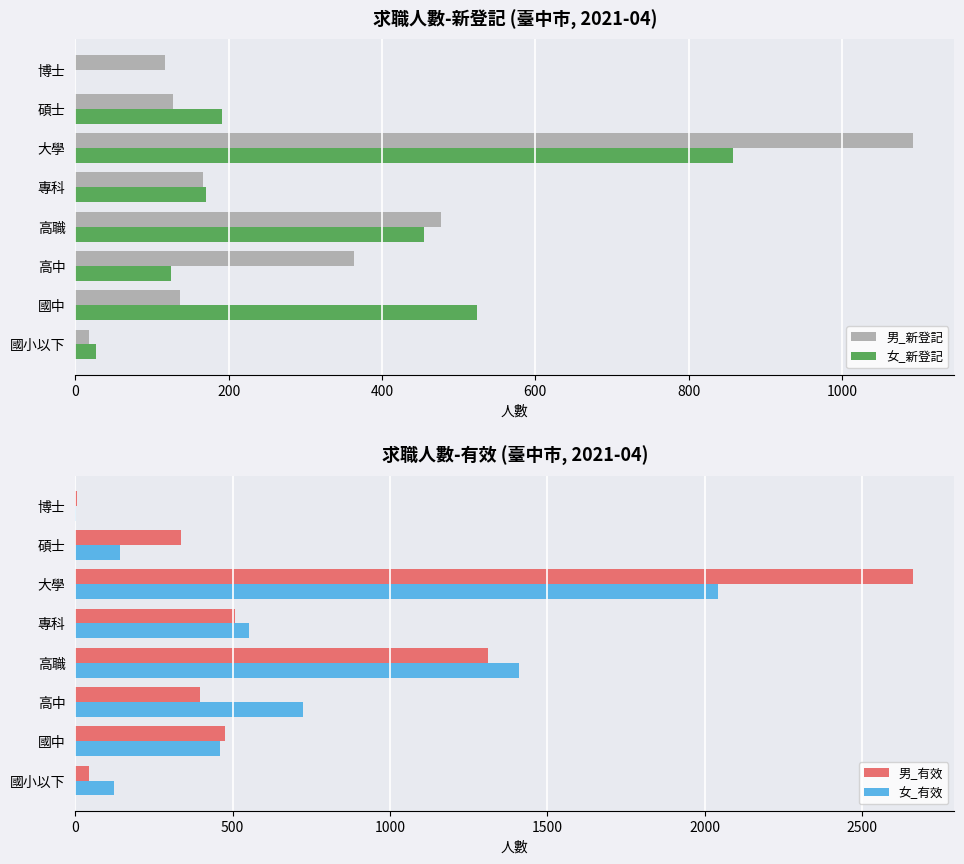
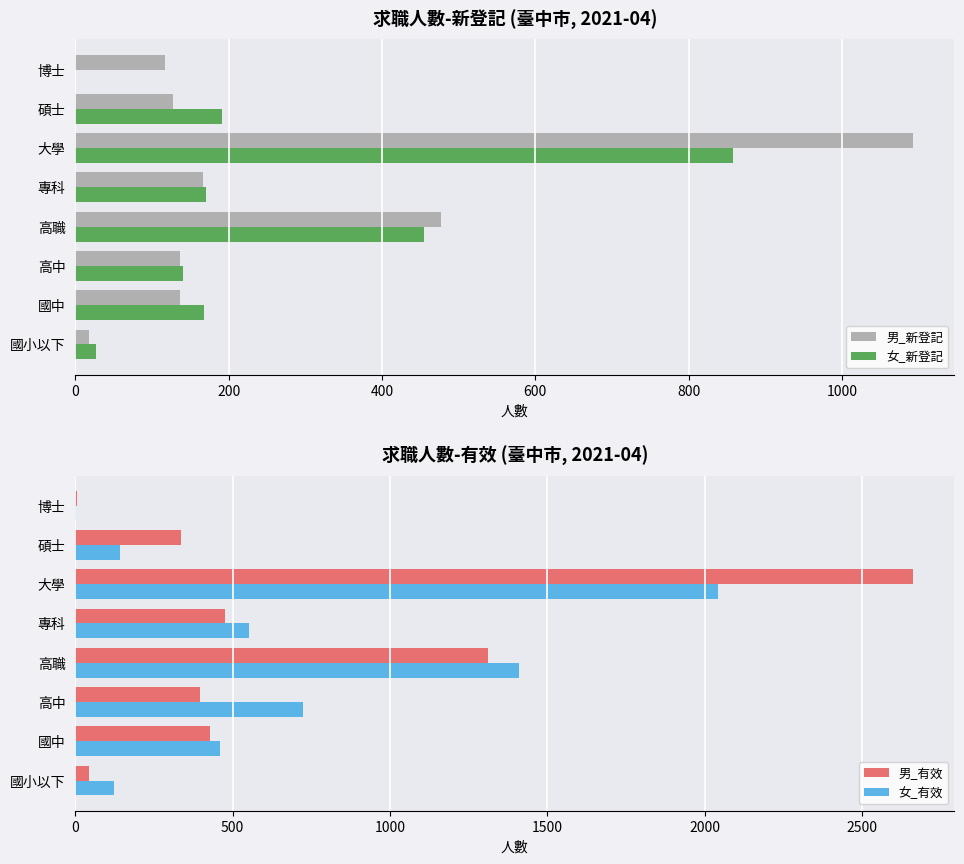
求職人數-新登記 (臺中市, 2021-04), 男_新登記, 高中: 360 -> 140
求職人數-新登記 (臺中市, 2021-04), 女_新登記, 高中: 130 -> 140
求職人數-新登記 (臺中市, 2021-04), 女_新登記, 國中: 520 -> 170
求職人數-有效 (臺中市, 2021-04), 男_有效, 專科: 510 -> 480
求職人數-有效 (臺中市, 2021-04), 男_有效, 國中: 480 -> 430
